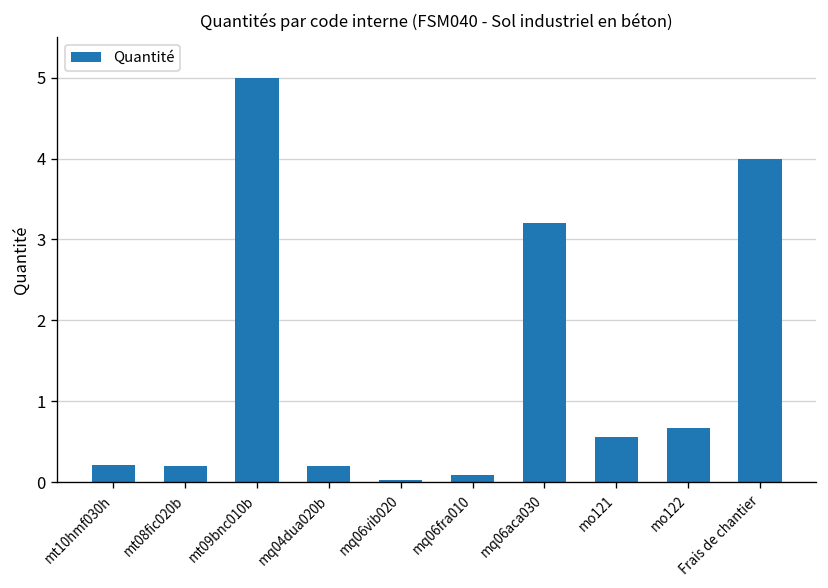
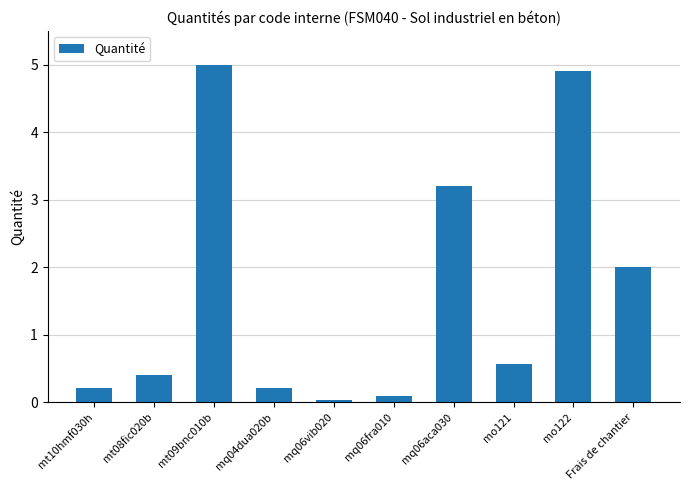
mt08fic020b: 0.2 -> 0.4
mo122: 0.7 -> 4.9
Frais de chantier: 4 -> 2
